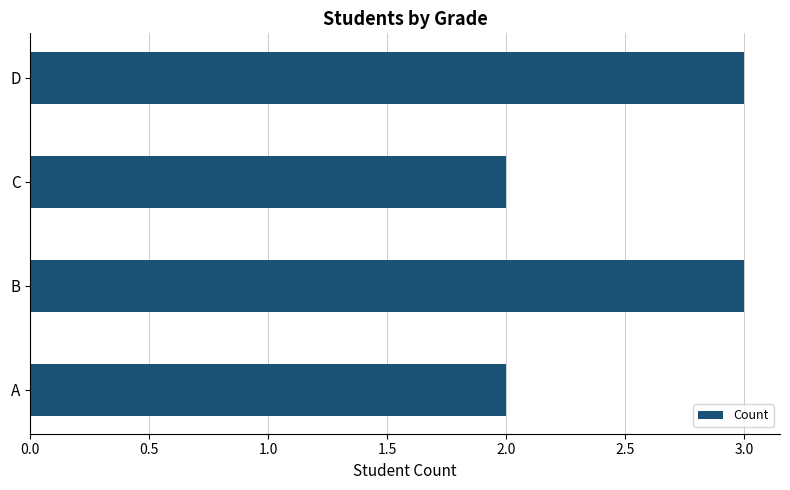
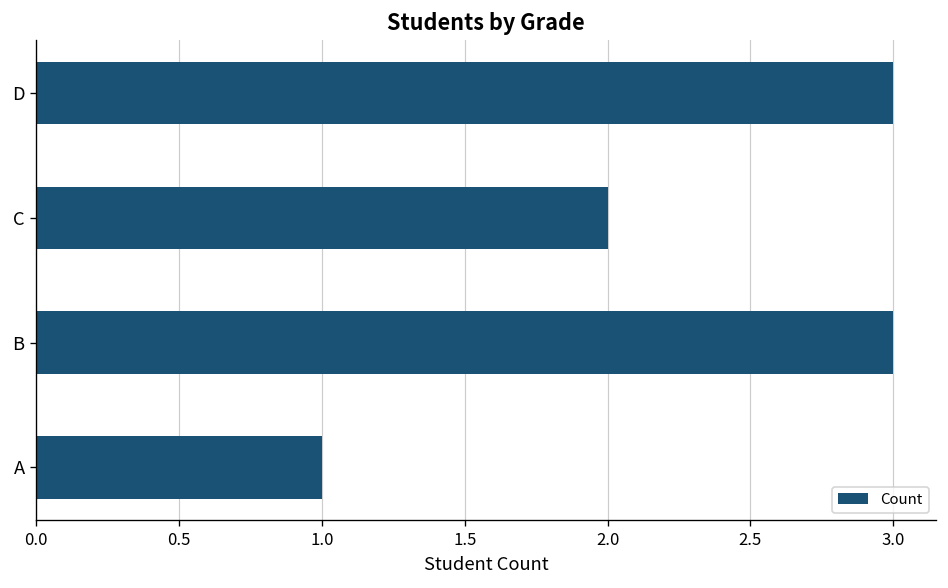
A: 2 -> 1
